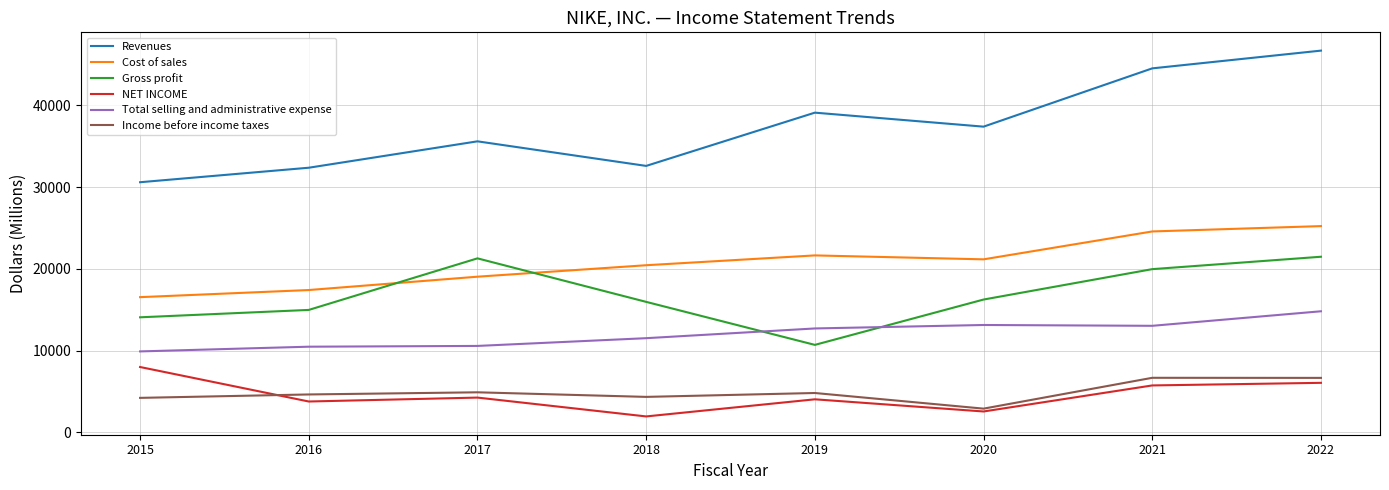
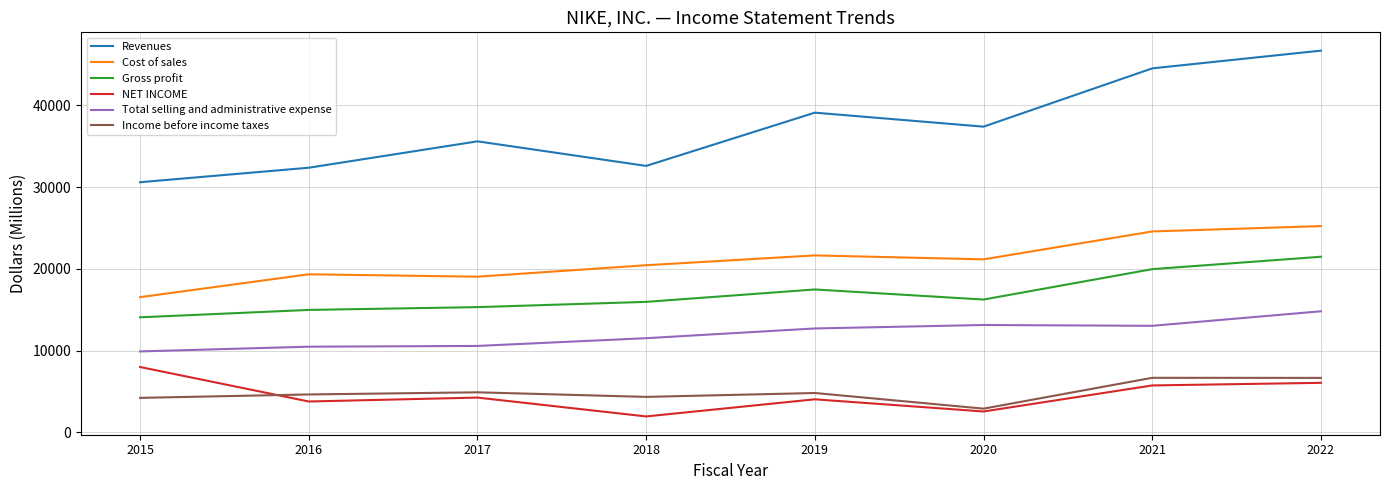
Cost of sales, 2016: 17000 -> 19000
Gross profit, 2017: 21000 -> 15000
Gross profit, 2019: 11000 -> 17000
